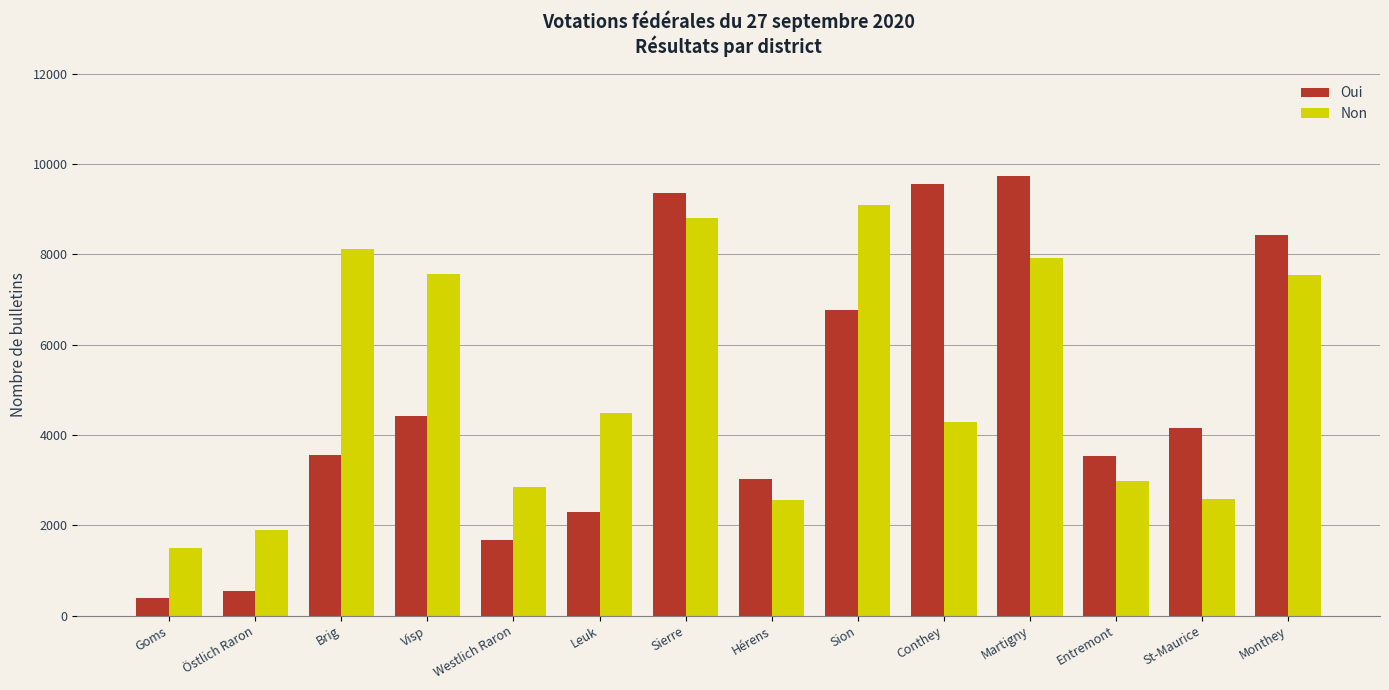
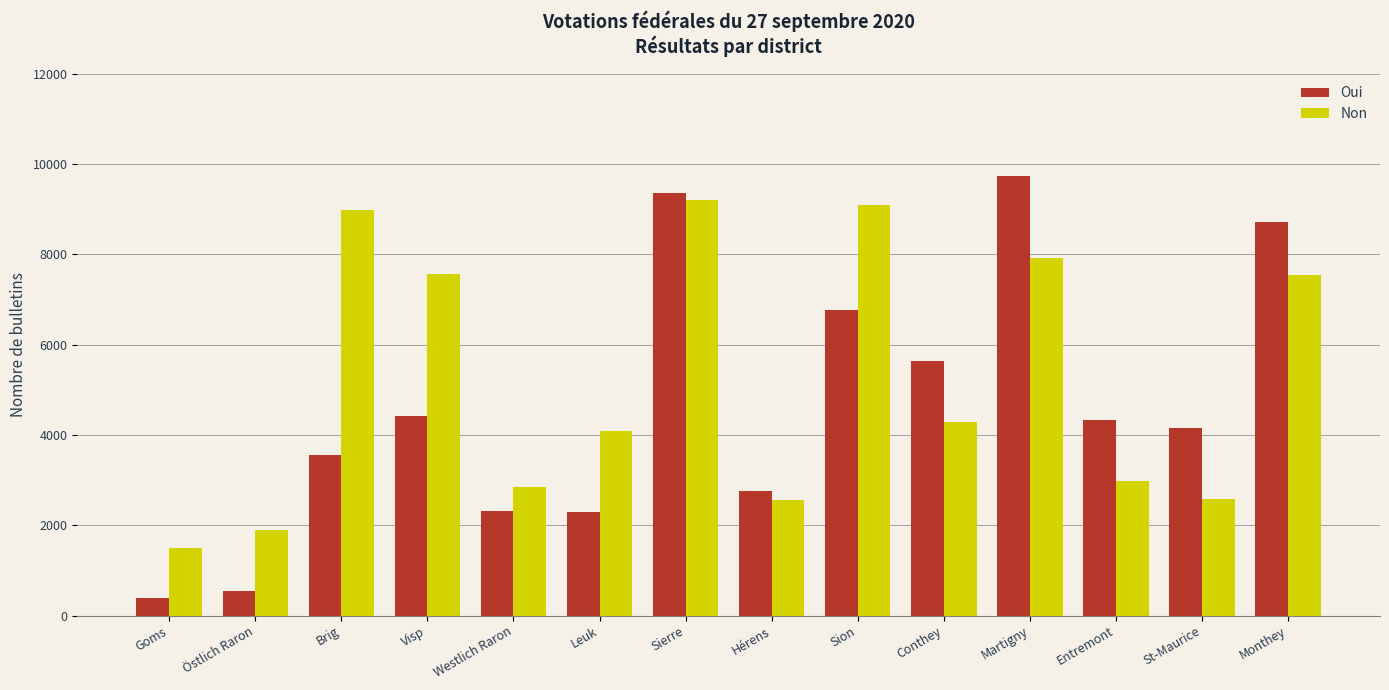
Non, Brig: 8100 -> 9000
Oui, Westlich Raron: 1700 -> 2300
Non, Leuk: 4500 -> 4100
Non, Sierre: 8800 -> 9200
Oui, Hérens: 3000 -> 2800
Oui, Conthey: 9500 -> 5600
Oui, Entremont: 3500 -> 4300
Oui, Monthey: 8400 -> 8700
